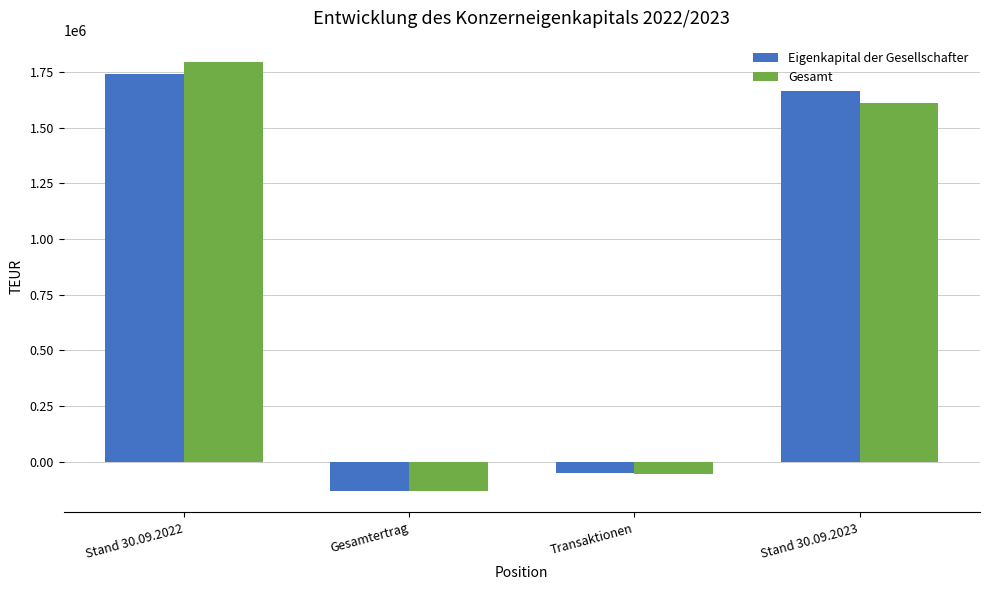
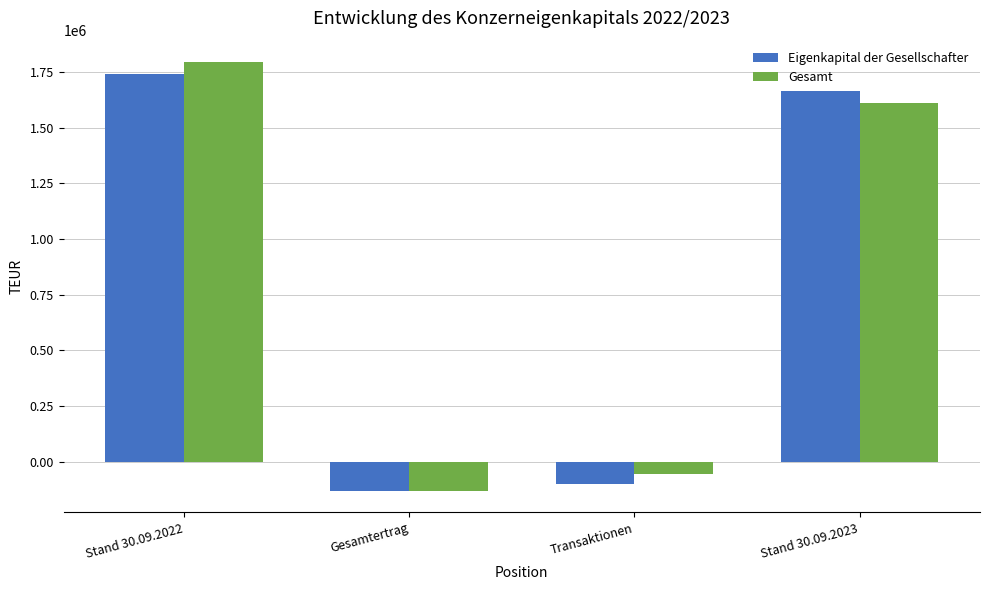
Eigenkapital der Gesellschafter, Transaktionen: -50000 -> -100000
